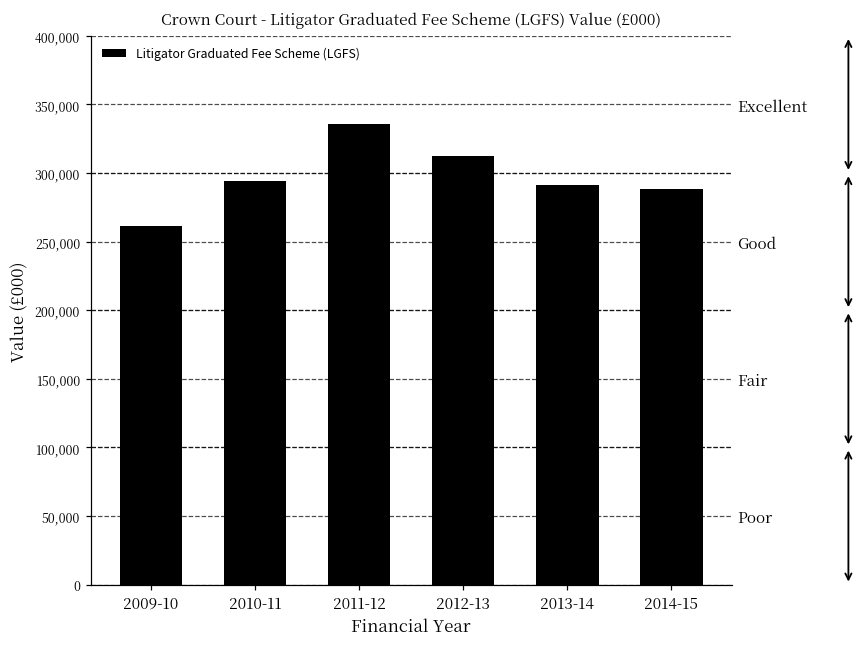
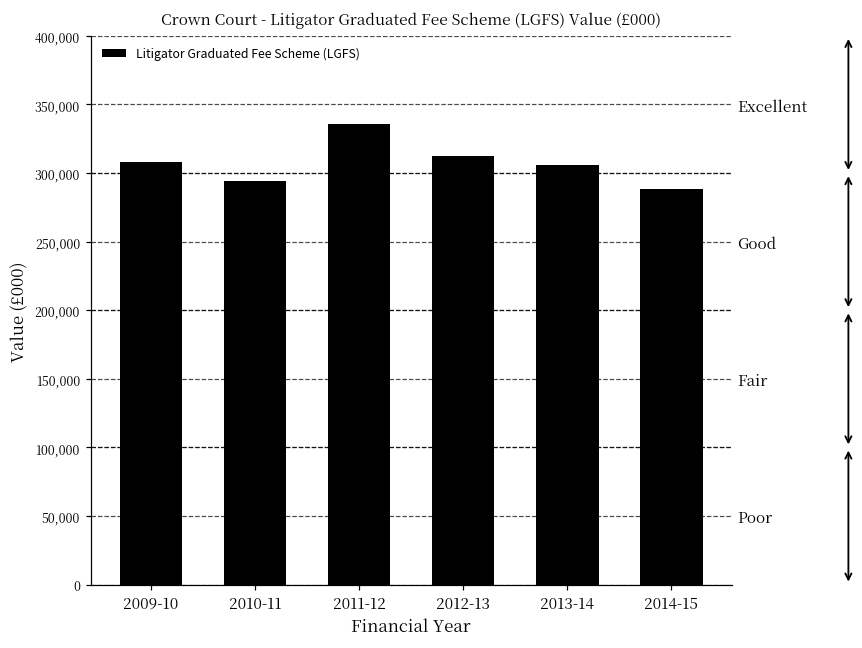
2009-10: 261,000 -> 308,000
2013-14: 291,000 -> 306,000
